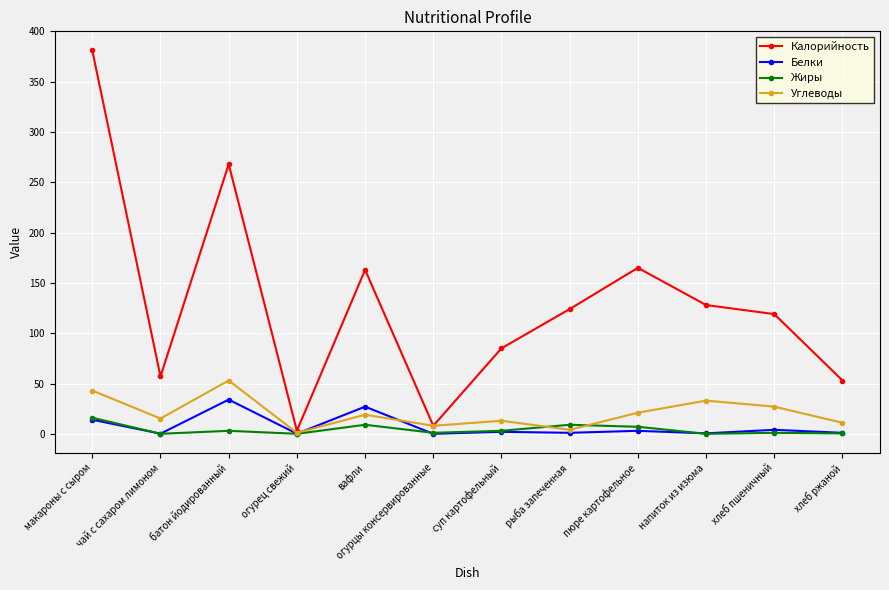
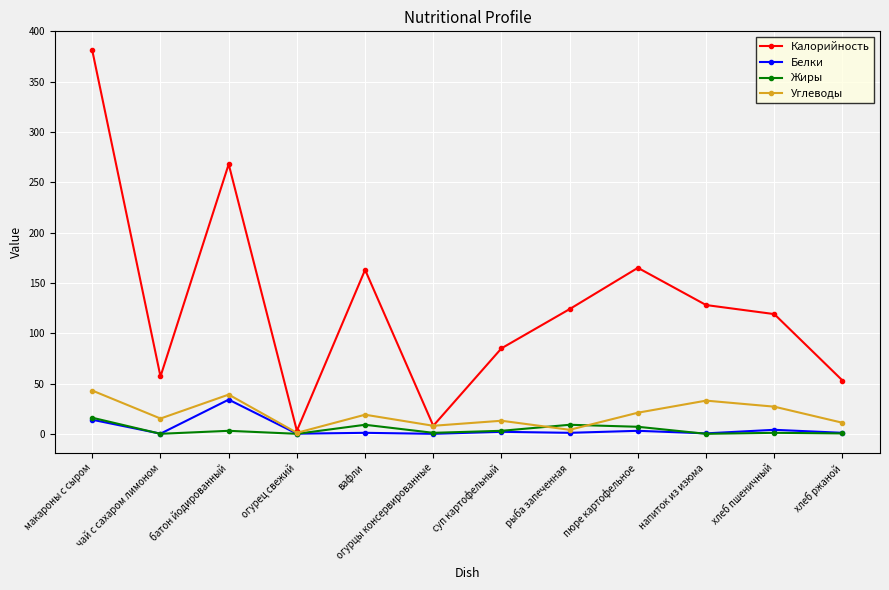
Углеводы, батон йодированный: 53 -> 39
Белки, вафли: 27 -> 1
